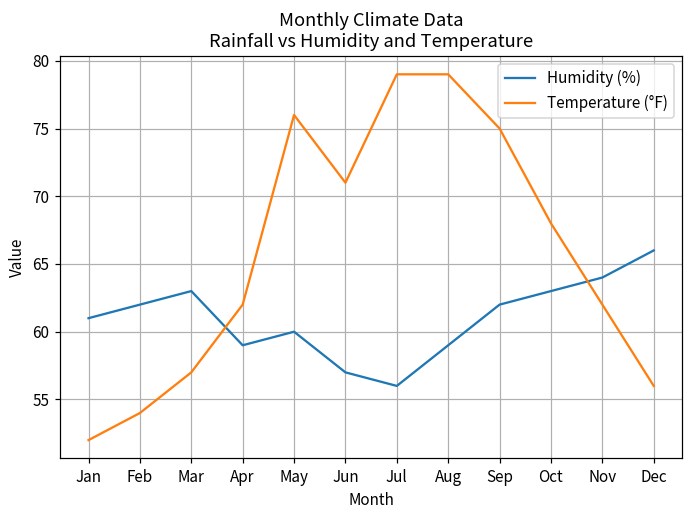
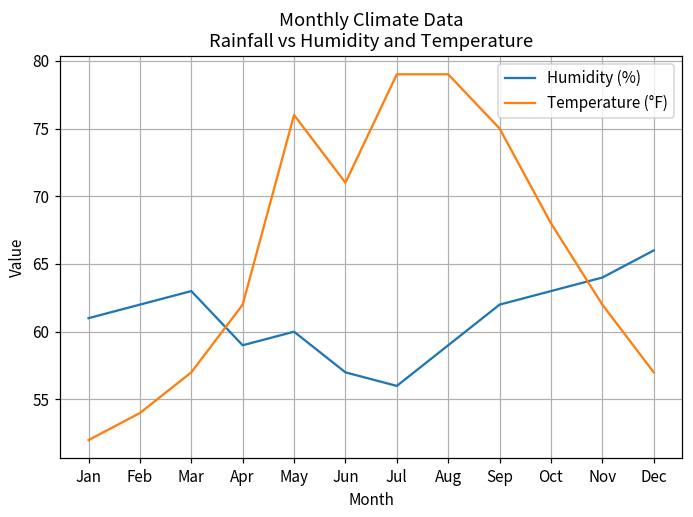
Temperature (°F), Dec: 56 -> 57
